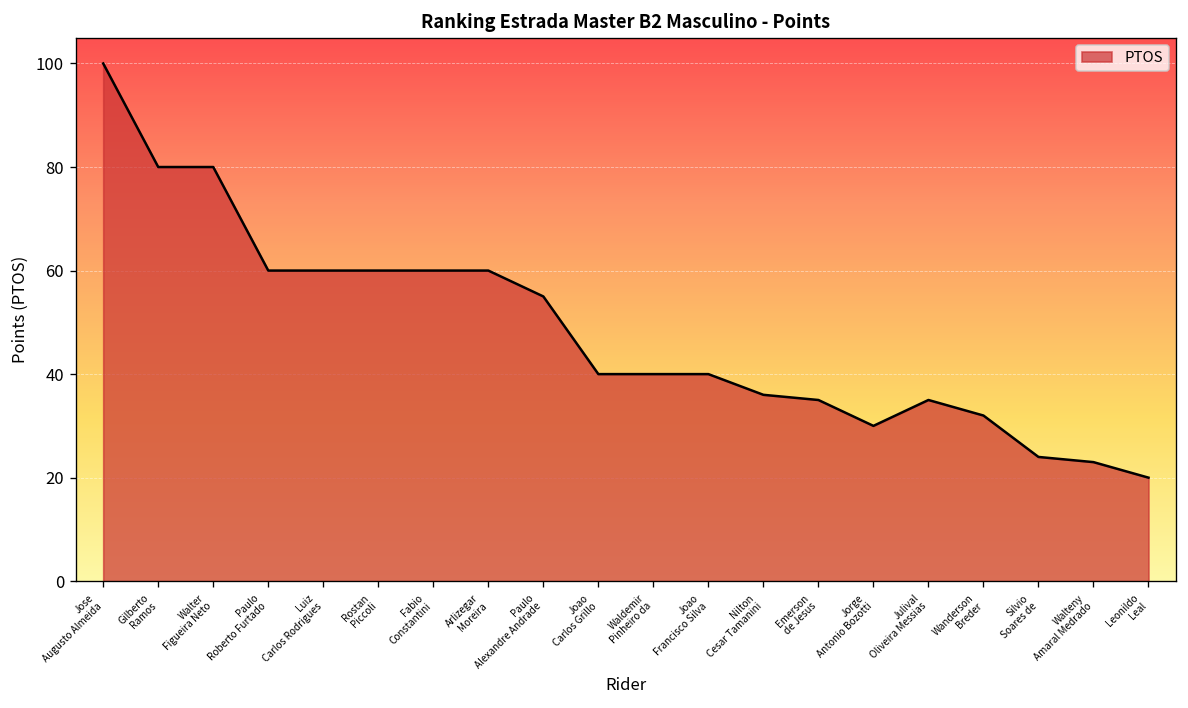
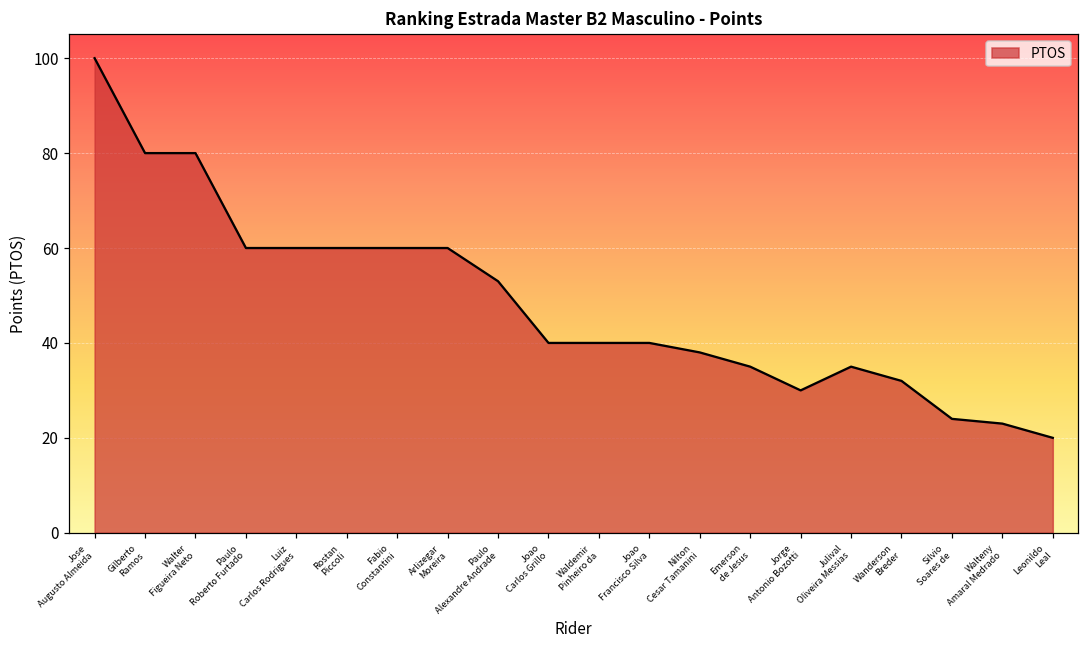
Paulo Alexandre Andrade: 55 -> 53
Nilton Cesar Tamanini: 36 -> 38
